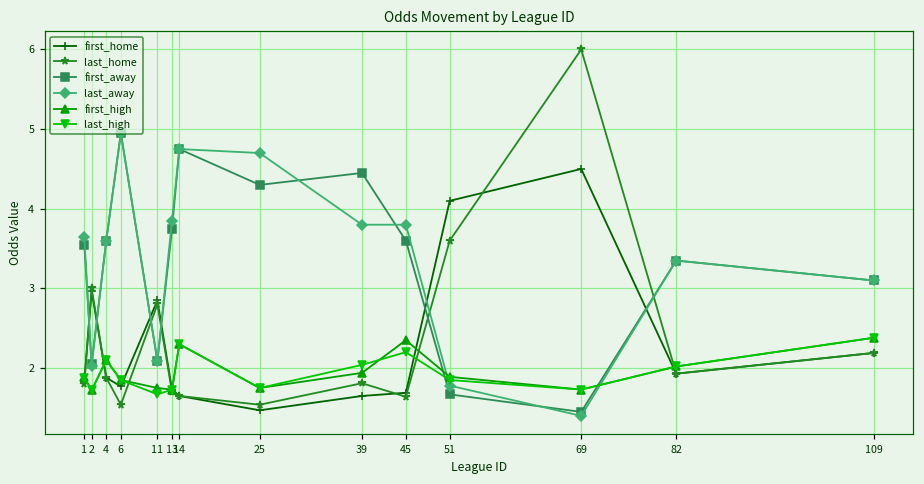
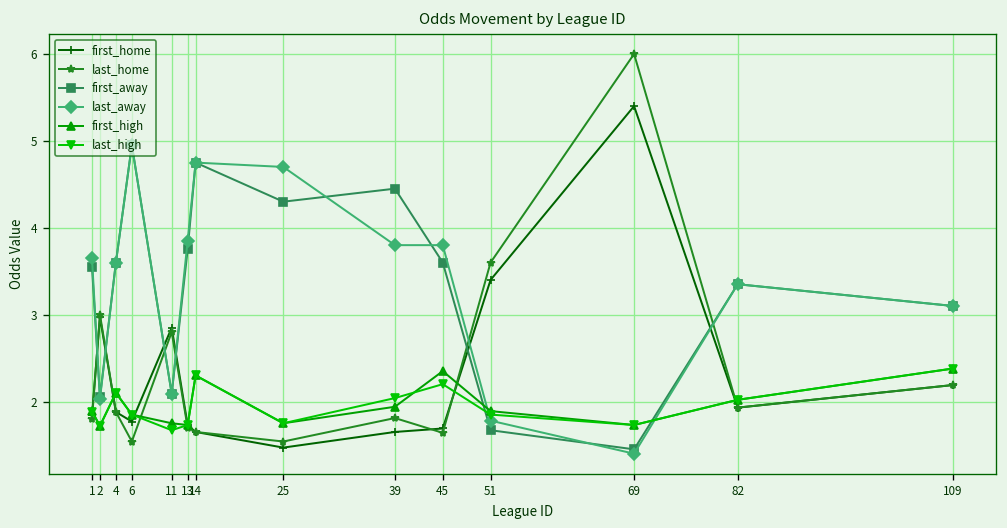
first_home, 51: 4.1 -> 3.4
first_home, 69: 4.5 -> 5.4
